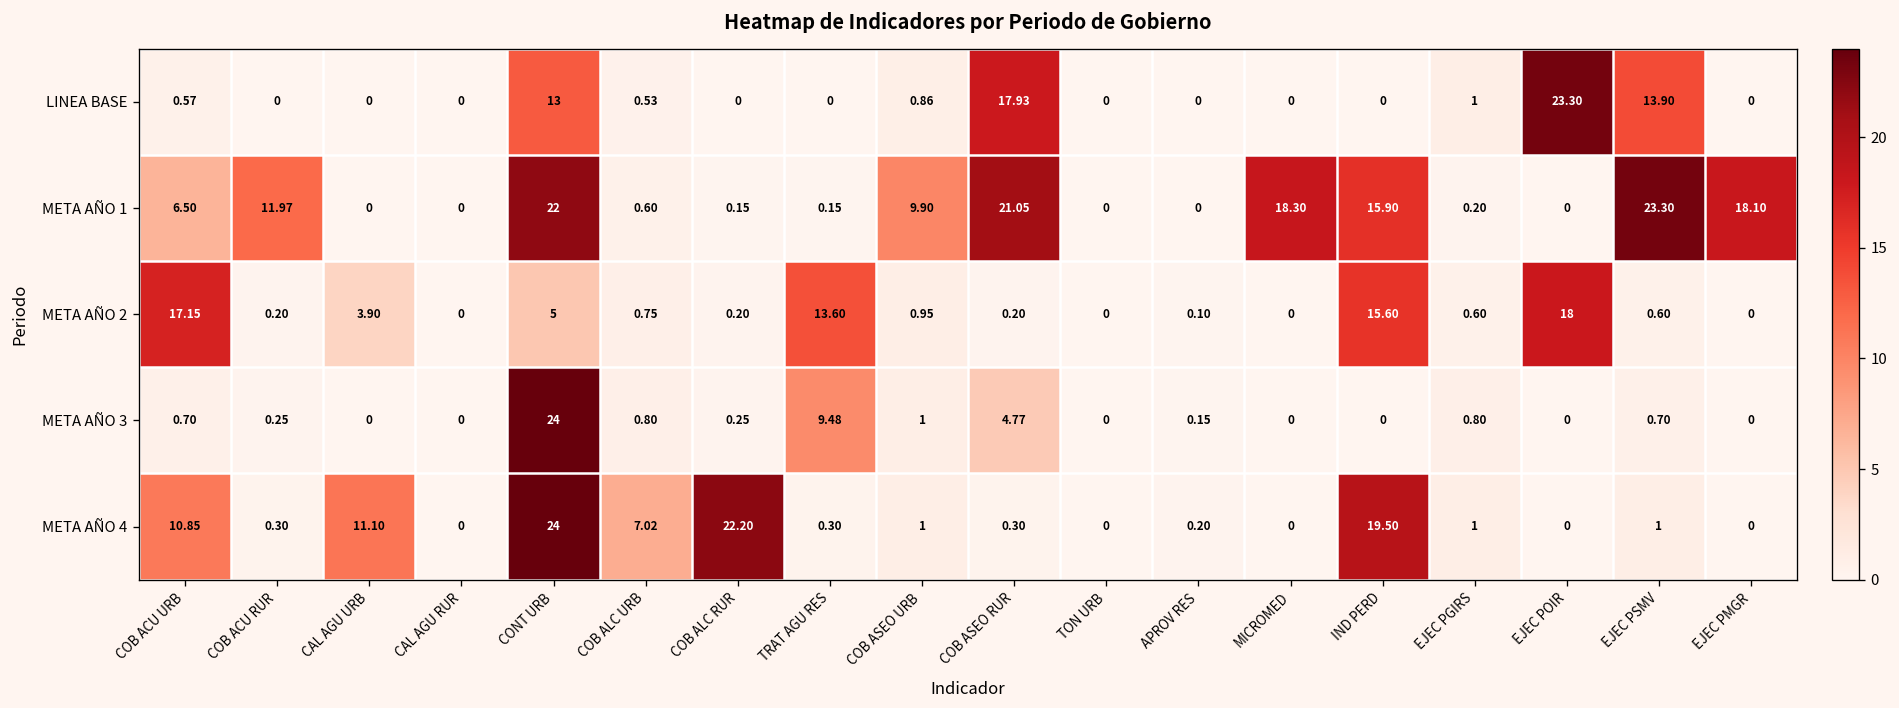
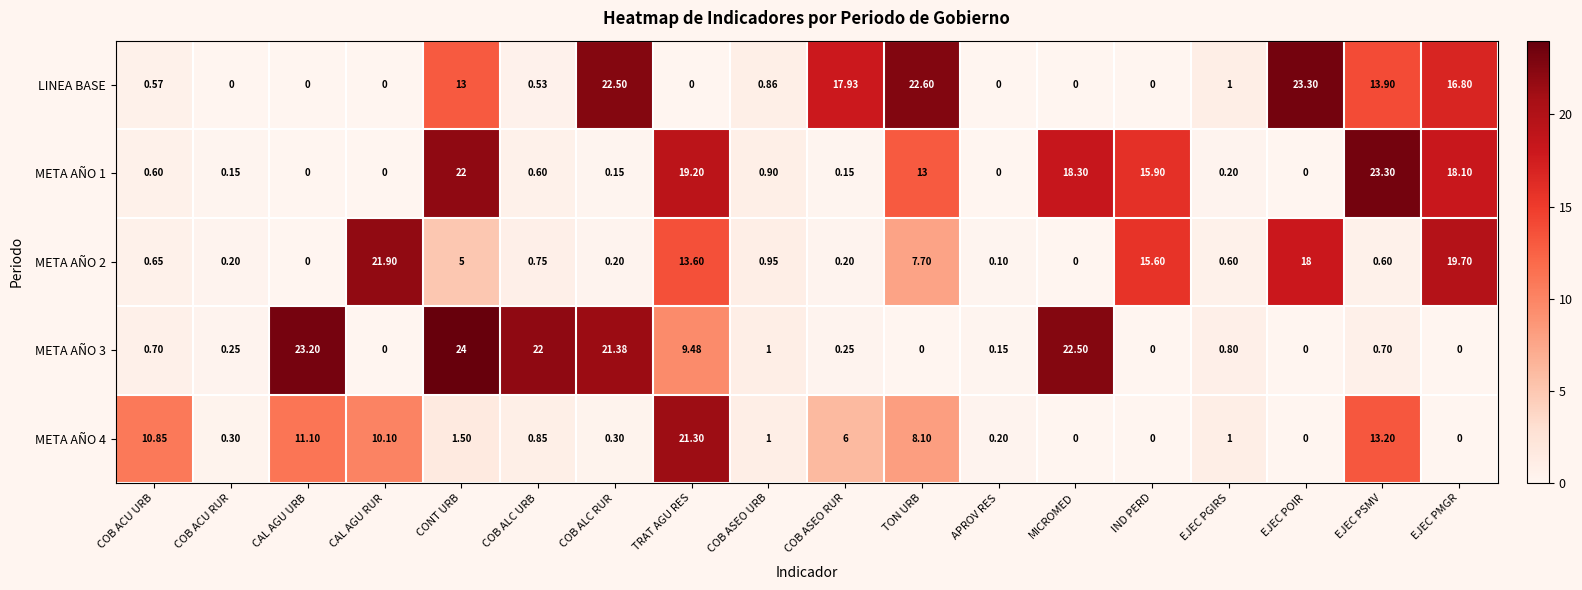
LINEA BASE, COB ALC RUR: 0 -> 22.50
LINEA BASE, TON URB: 0 -> 22.60
LINEA BASE, EJEC PMGR: 0 -> 16.80
META AÑO 1, COB ACU URB: 6.50 -> 0.60
META AÑO 1, COB ACU RUR: 11.97 -> 0.15
META AÑO 1, TRAT AGU RES: 0.15 -> 19.20
META AÑO 1, COB ASEO URB: 9.90 -> 0.90
META AÑO 1, COB ASEO RUR: 21.05 -> 0.15
META AÑO 1, TON URB: 0 -> 13
META AÑO 2, COB ACU URB: 17.15 -> 0.65
META AÑO 2, CAL AGU URB: 3.90 -> 0
META AÑO 2, CAL AGU RUR: 0 -> 21.90
META AÑO 2, TON URB: 0 -> 7.70
META AÑO 2, EJEC PMGR: 0 -> 19.70
META AÑO 3, CAL AGU URB: 0 -> 23.20
META AÑO 3, COB ALC URB: 0.80 -> 22
META AÑO 3, COB ALC RUR: 0.25 -> 21.38
META AÑO 3, COB ASEO RUR: 4.77 -> 0.25
META AÑO 3, MICROMED: 0 -> 22.50
META AÑO 4, CAL AGU RUR: 0 -> 10.10
META AÑO 4, CONT URB: 24 -> 1.50
META AÑO 4, COB ALC URB: 7.02 -> 0.85
META AÑO 4, COB ALC RUR: 22.20 -> 0.30
META AÑO 4, TRAT AGU RES: 0.30 -> 21.30
META AÑO 4, COB ASEO RUR: 0.30 -> 6
META AÑO 4, TON URB: 0 -> 8.10
META AÑO 4, IND PERD: 19.50 -> 0
META AÑO 4, EJEC PSMV: 1 -> 13.20
